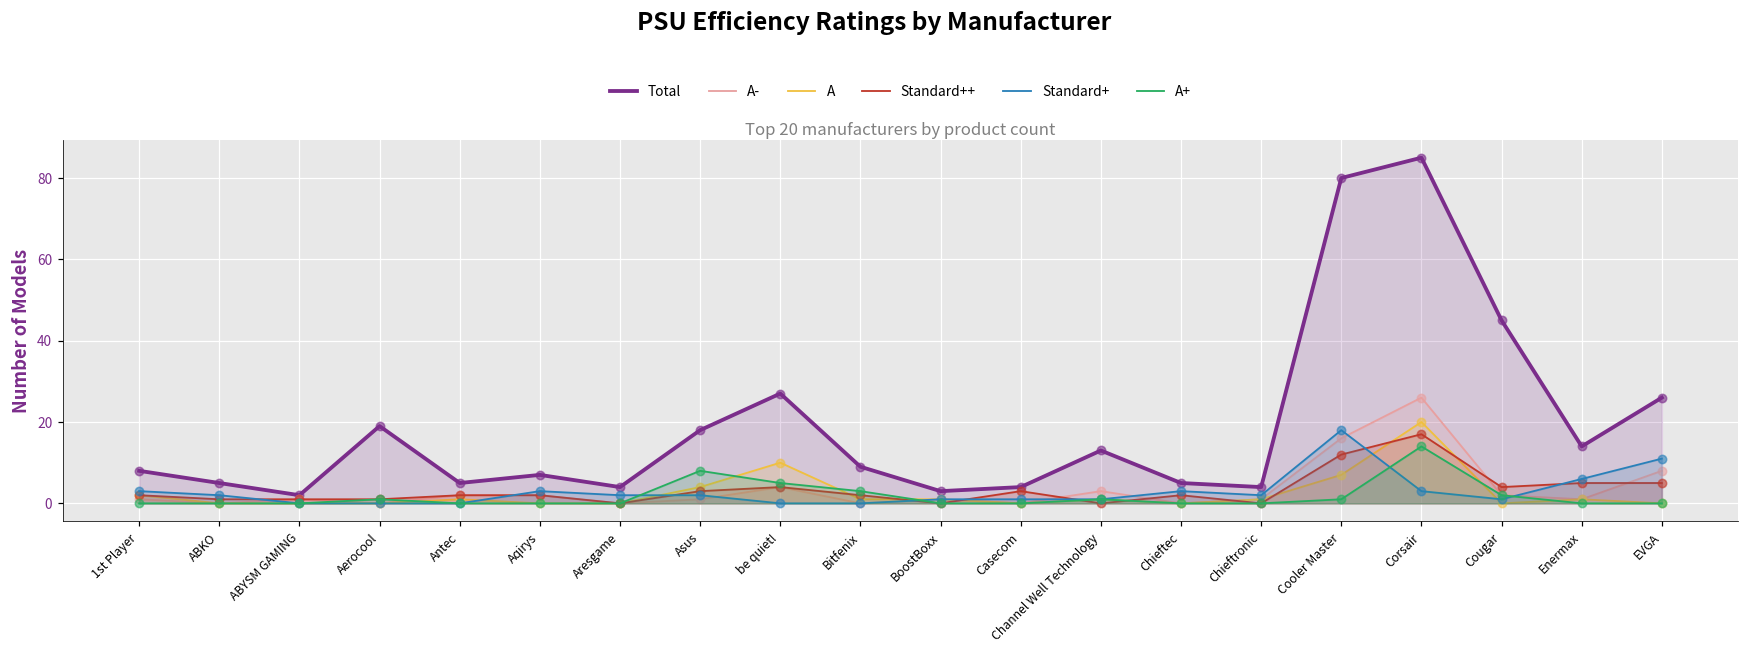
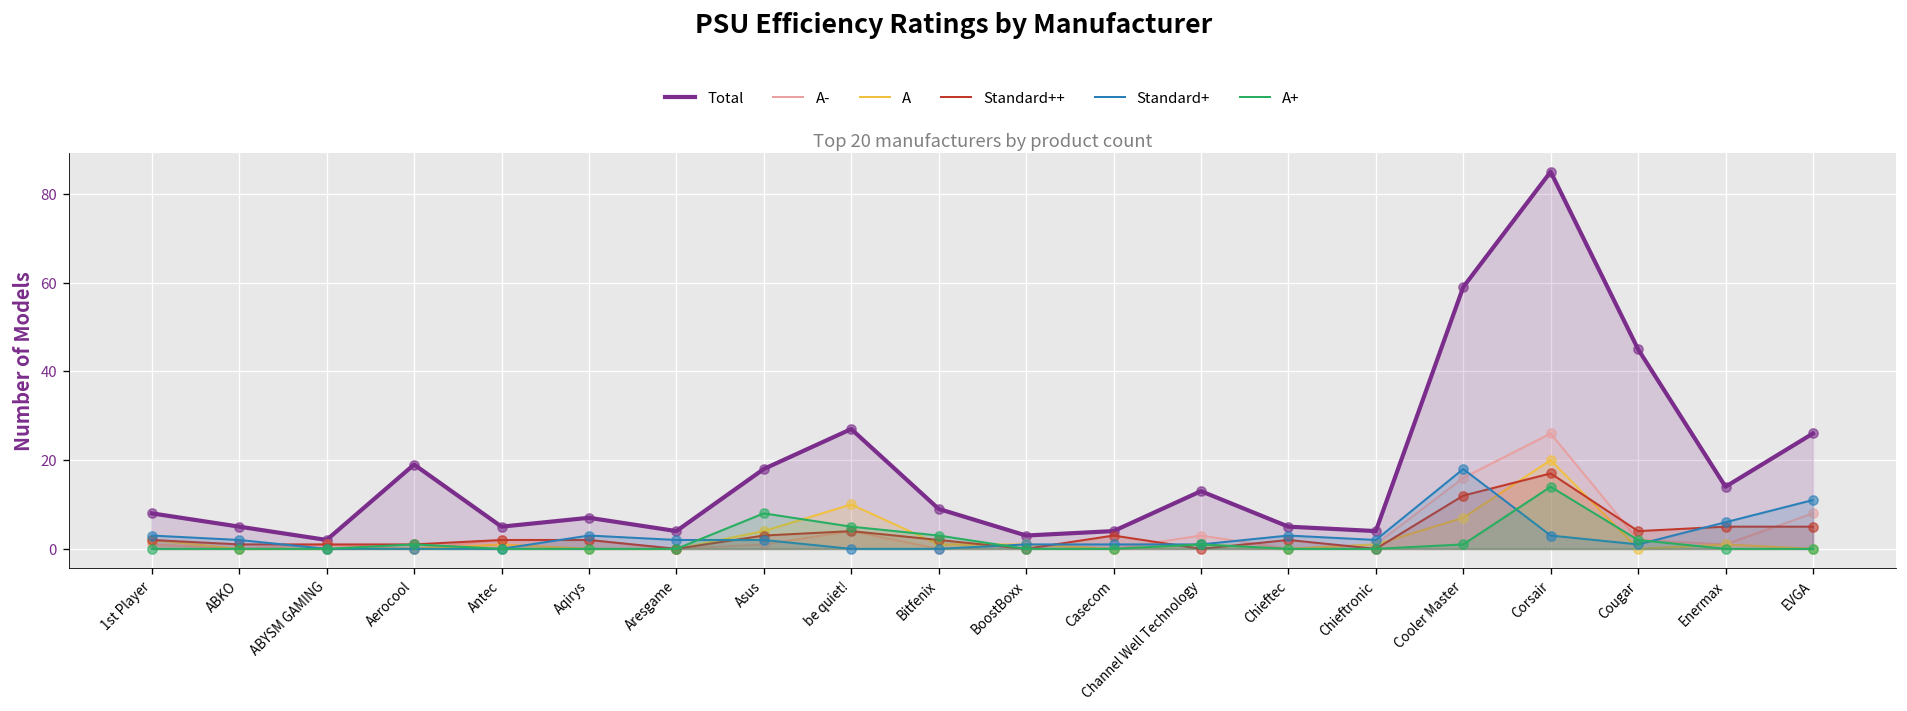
Total, Cooler Master: 80 -> 59
